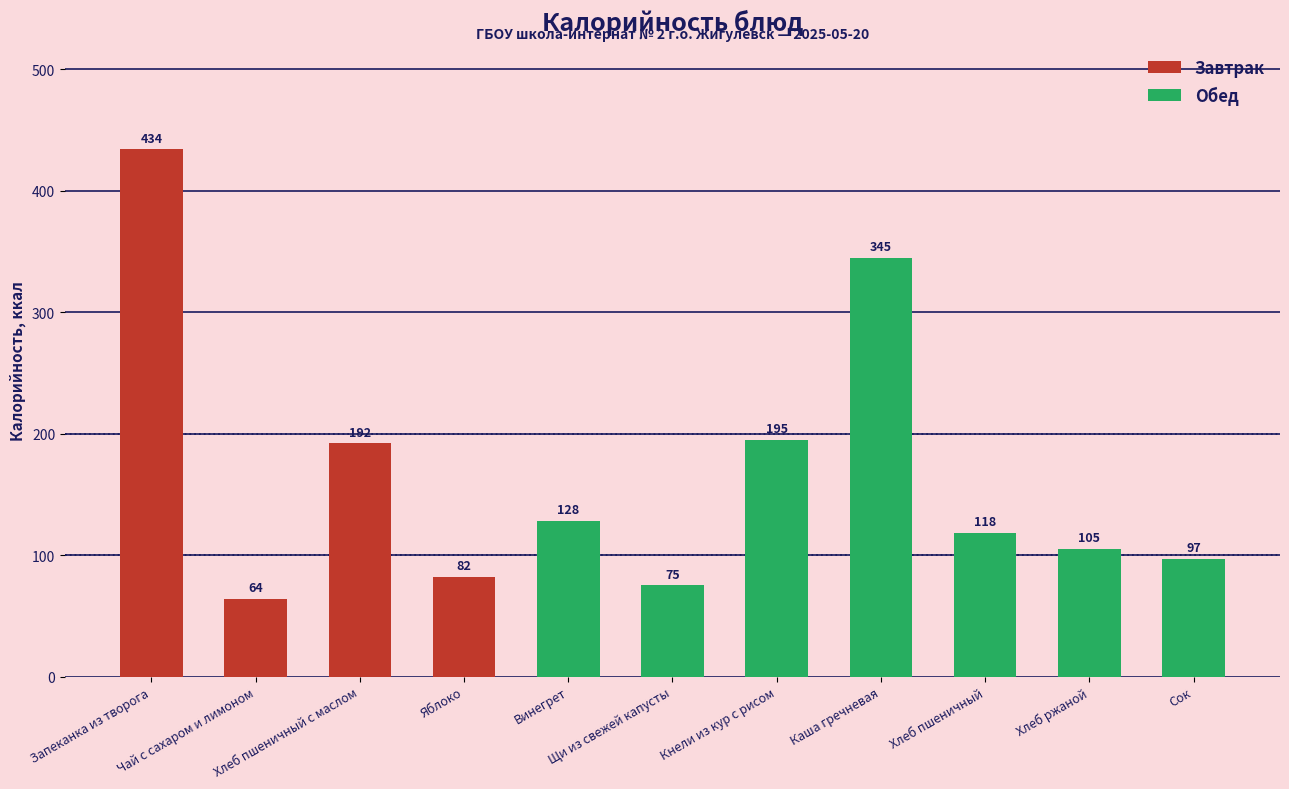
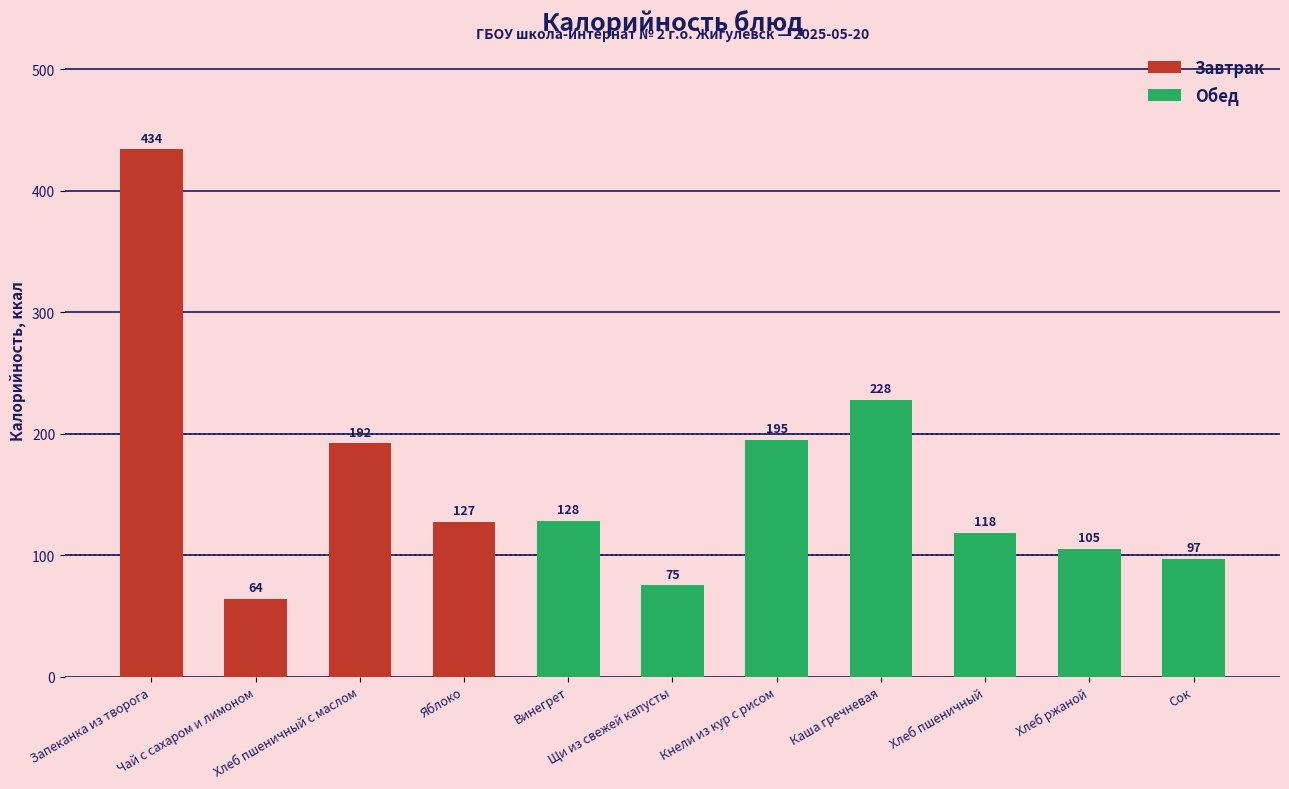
Завтрак, Яблоко: 82 -> 127
Обед, Каша гречневая: 345 -> 228
